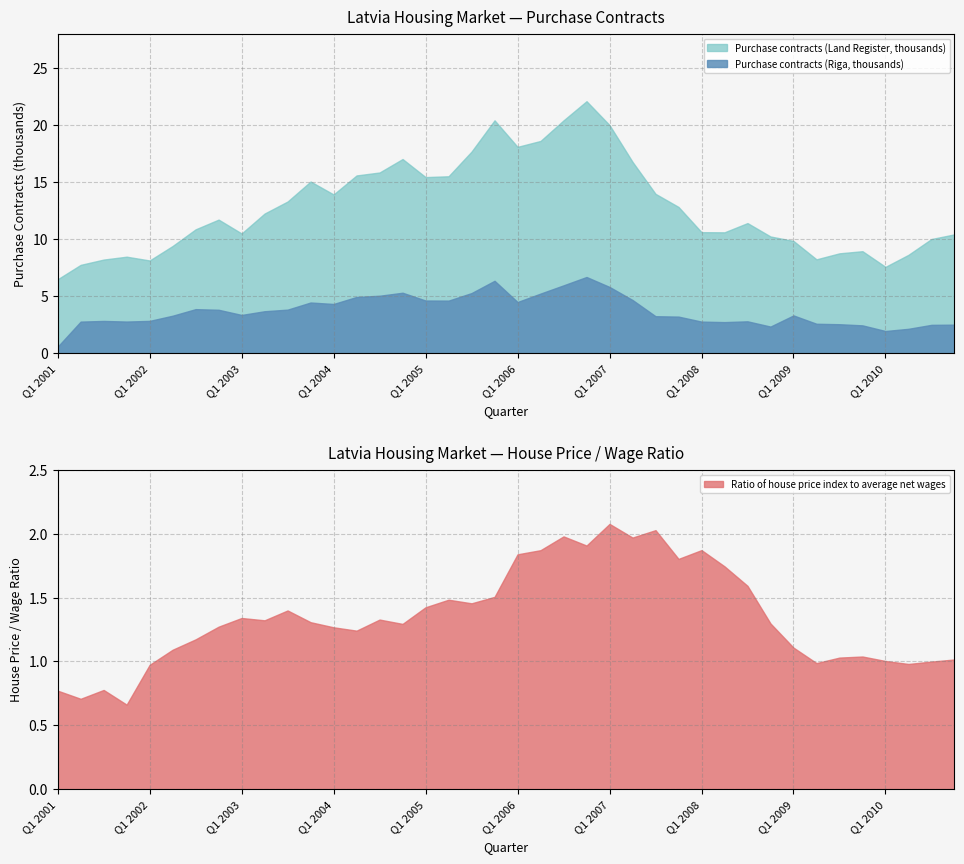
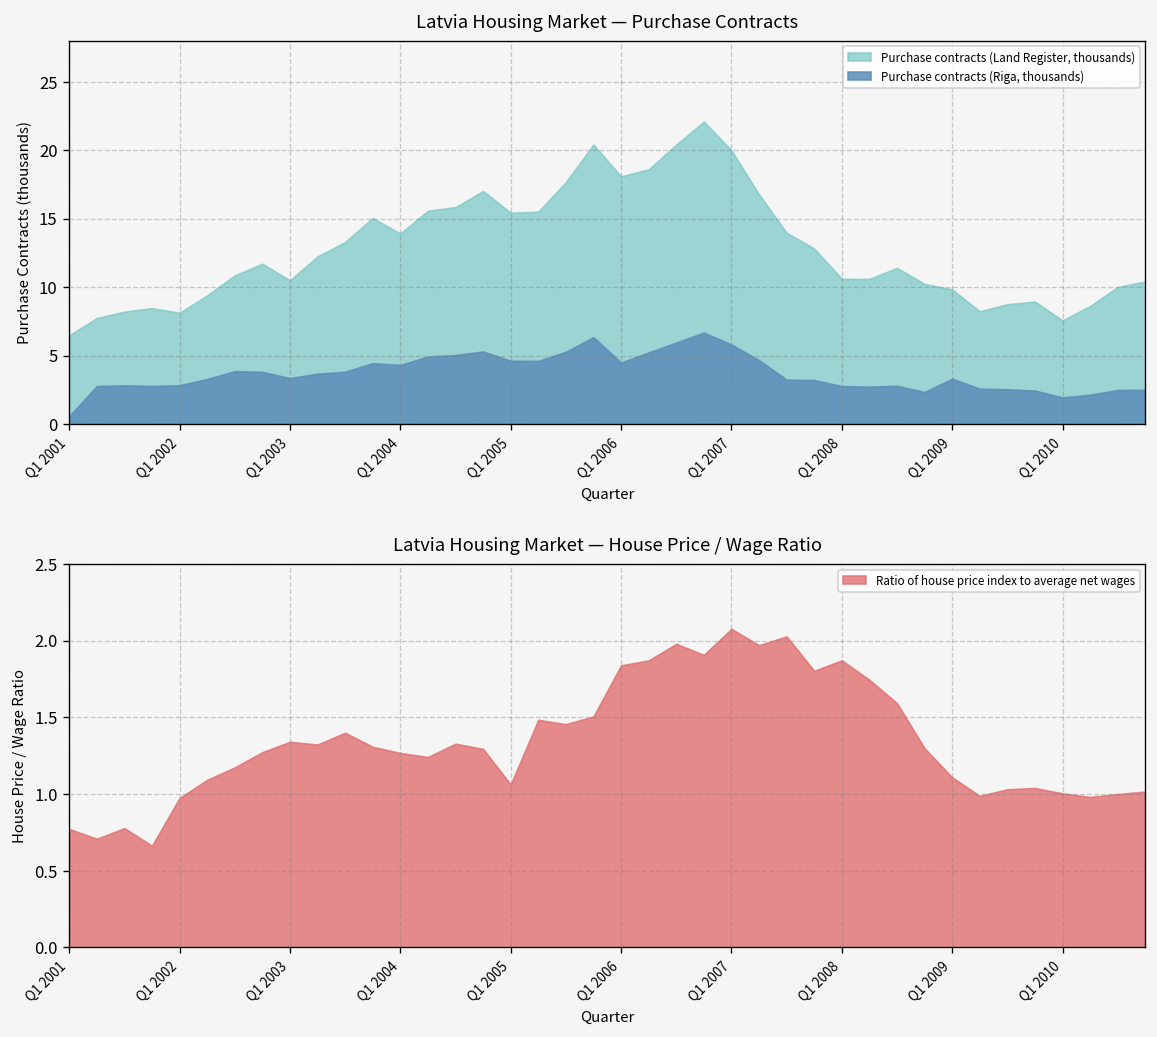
Latvia Housing Market — House Price / Wage Ratio, Q1 2005: 1.42 -> 1.06
